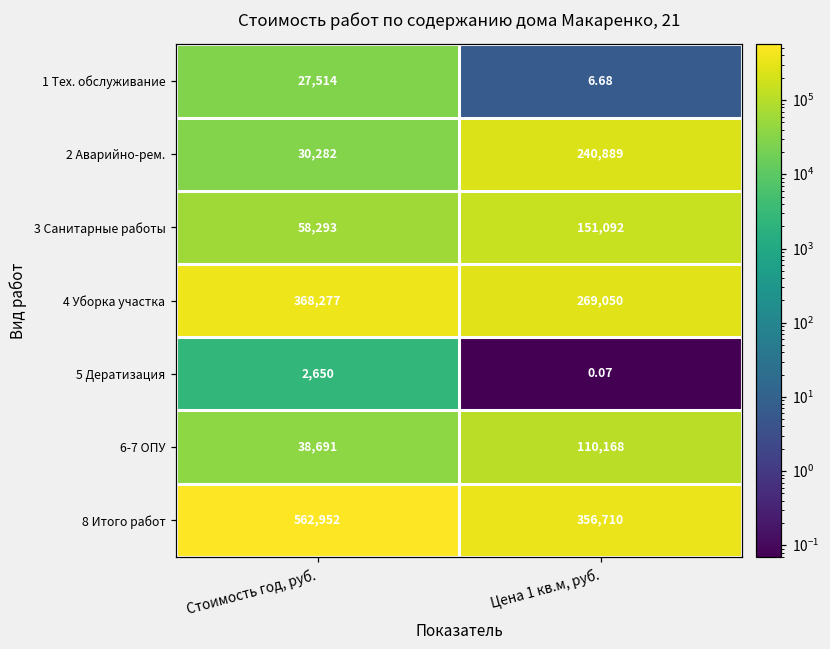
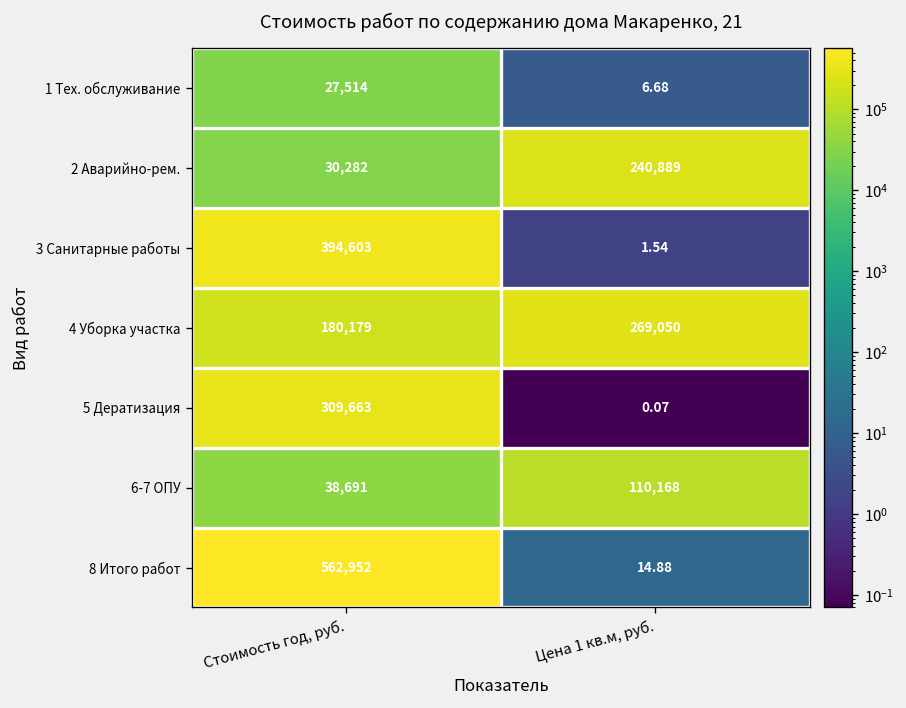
3 Санитарные работы, Стоимость год, руб.: 58,293 -> 394,603
3 Санитарные работы, Цена 1 кв.м, руб.: 151,092 -> 1.54
4 Уборка участка, Стоимость год, руб.: 368,277 -> 180,179
5 Дератизация, Стоимость год, руб.: 2,650 -> 309,663
8 Итого работ, Цена 1 кв.м, руб.: 356,710 -> 14.88
